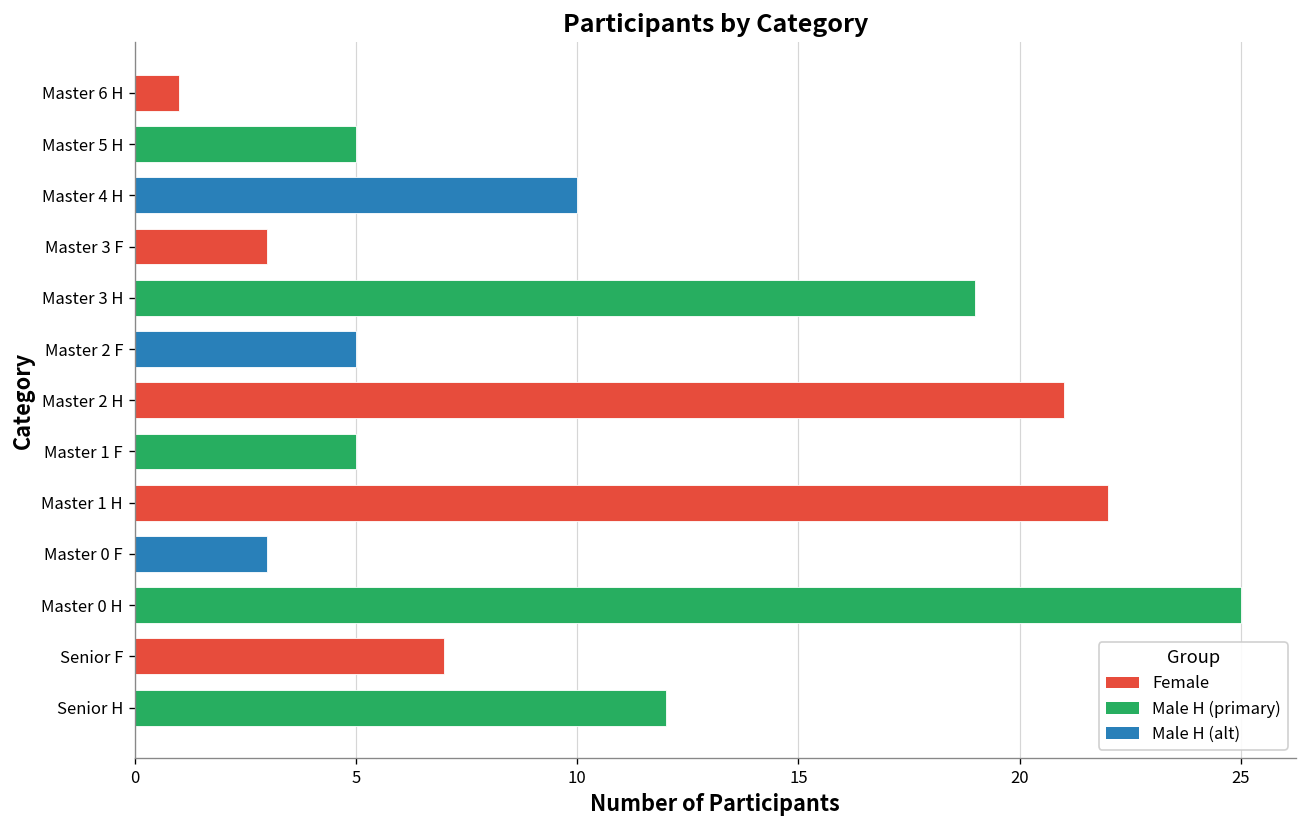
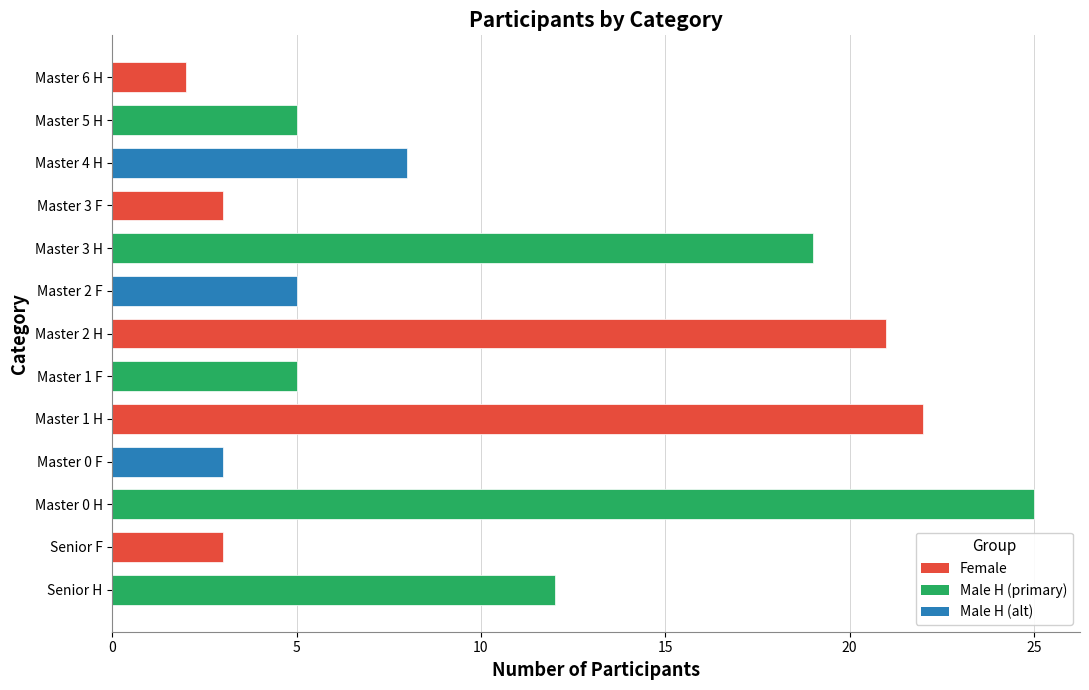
Master 6 H: 1 -> 2
Master 4 H: 10 -> 8
Senior F: 7 -> 3
